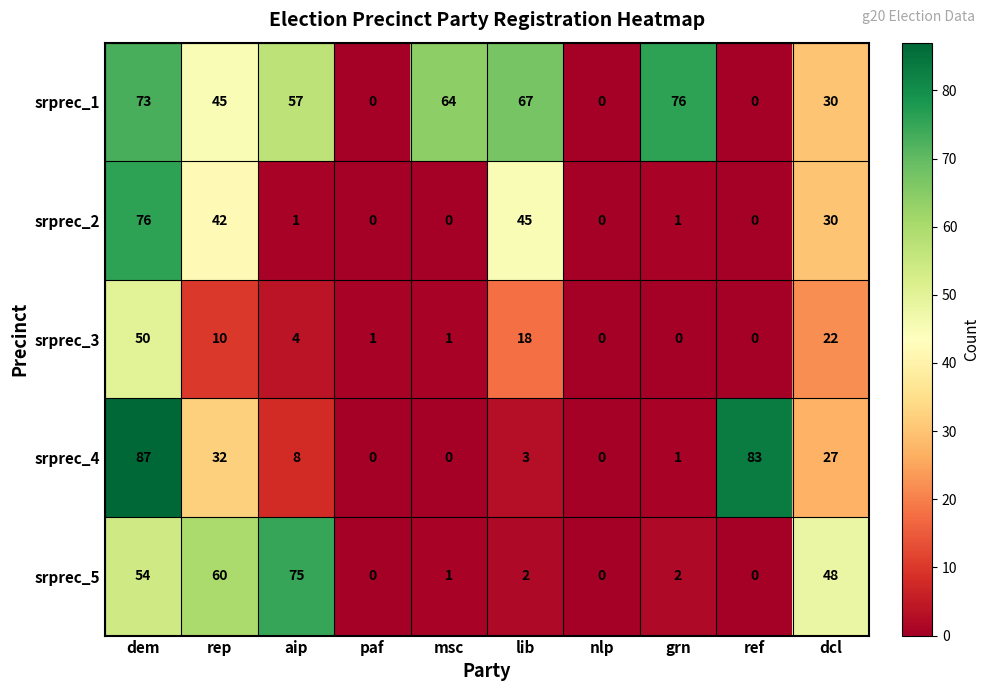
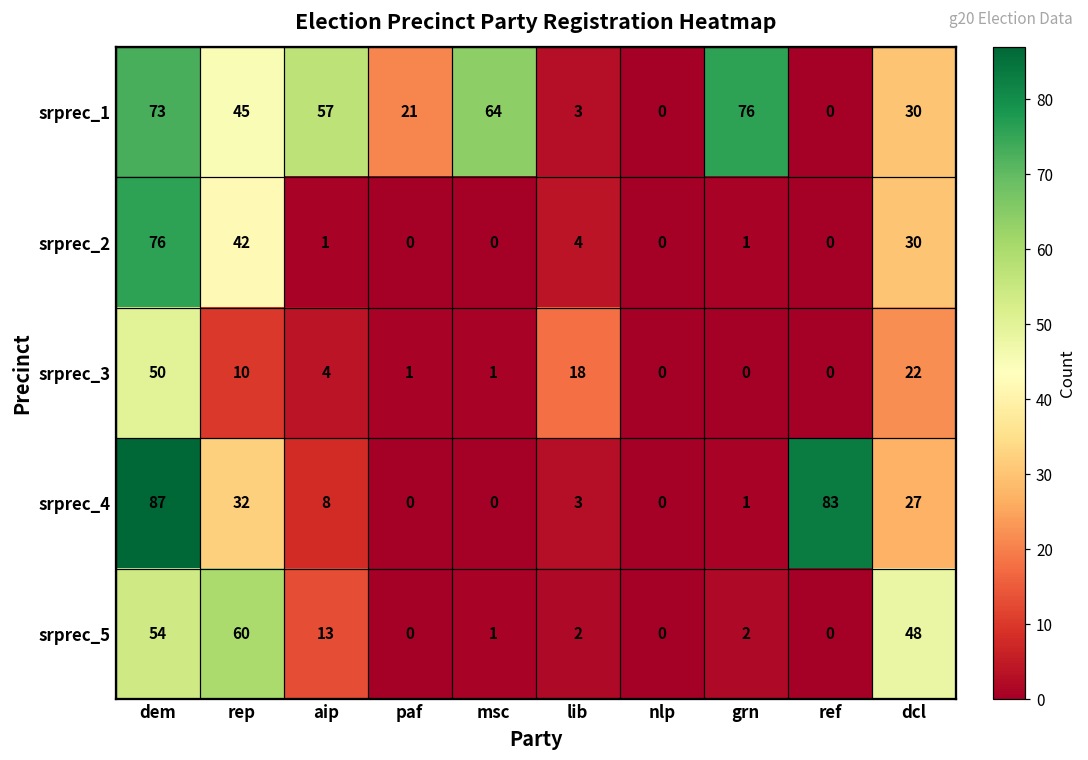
srprec_1, paf: 0 -> 21
srprec_1, lib: 67 -> 3
srprec_2, lib: 45 -> 4
srprec_5, aip: 75 -> 13
